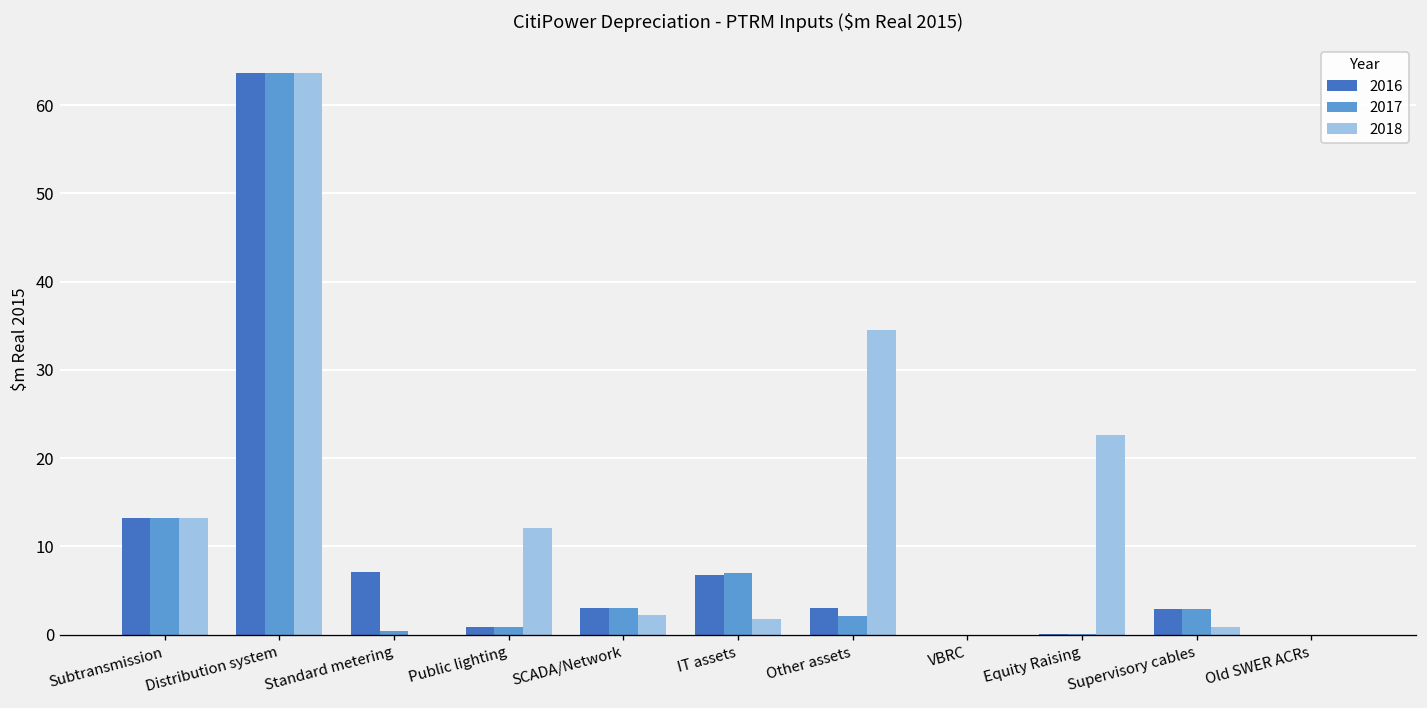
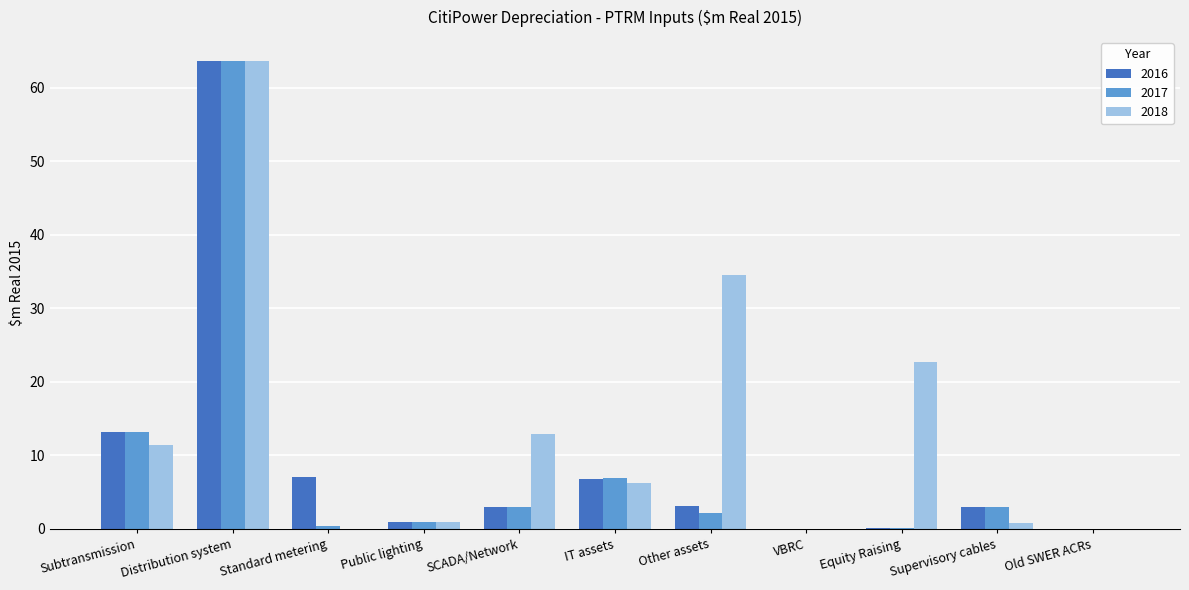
2018, Subtransmission: 13 -> 11
2018, Public lighting: 12 -> 1
2018, SCADA/Network: 2 -> 13
2018, IT assets: 2 -> 6
